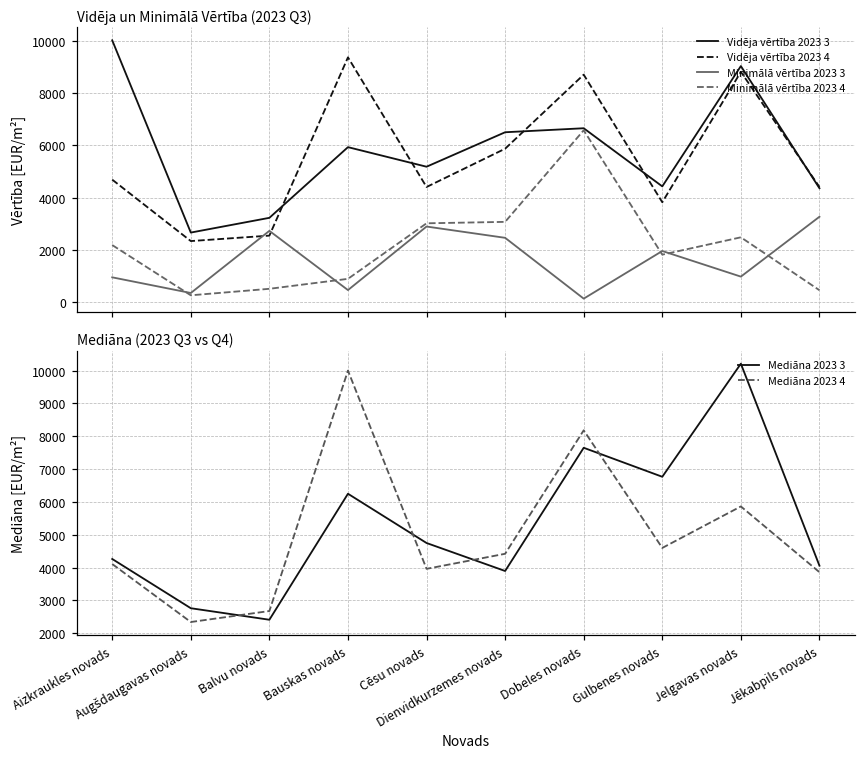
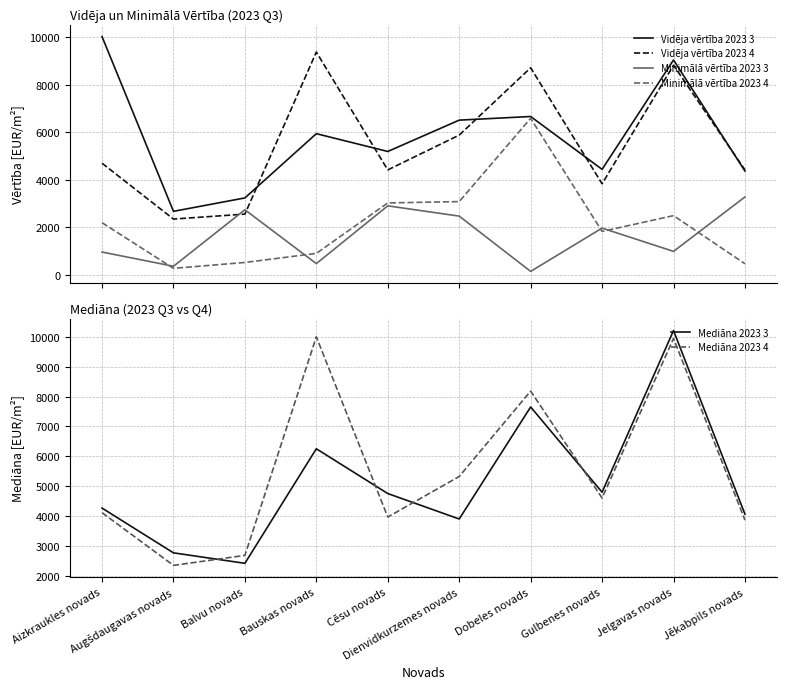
Mediāna (2023 Q3 vs Q4), Mediāna 2023 4, Dienvidkurzemes novads: 4400 -> 5300
Mediāna (2023 Q3 vs Q4), Mediāna 2023 3, Gulbenes novads: 6800 -> 4800
Mediāna (2023 Q3 vs Q4), Mediāna 2023 4, Jelgavas novads: 5900 -> 9900
